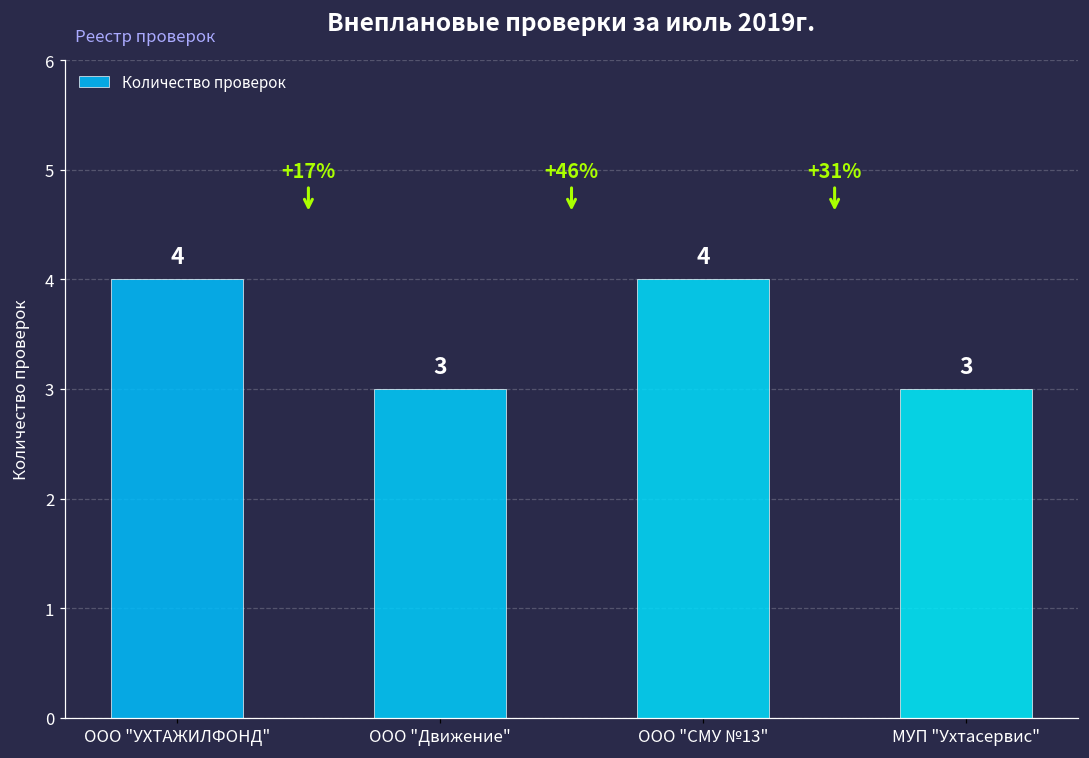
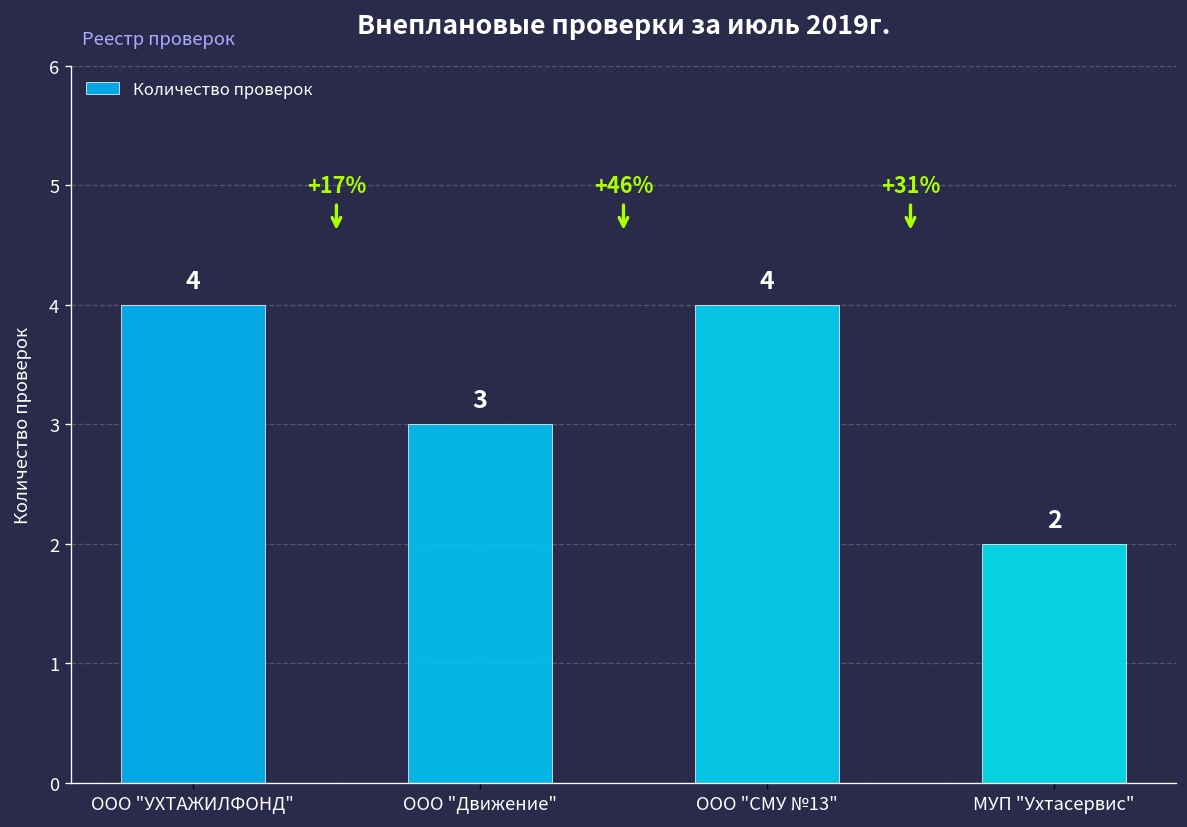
МУП "Ухтасервис": 3 -> 2
